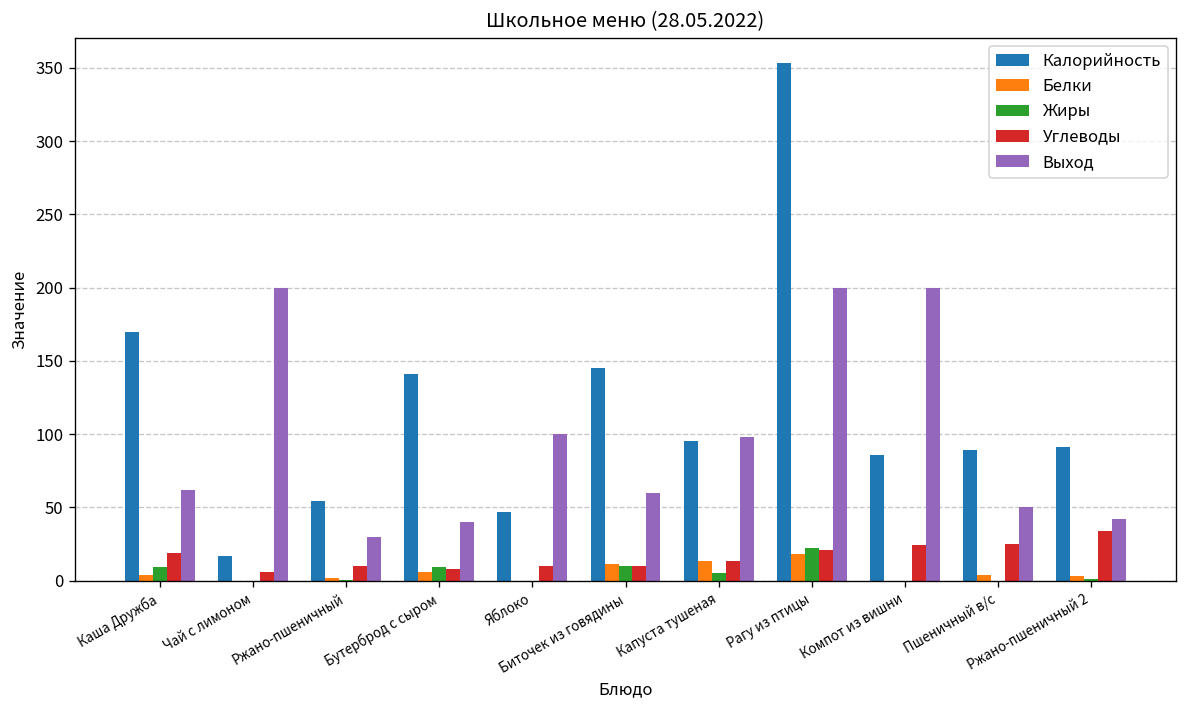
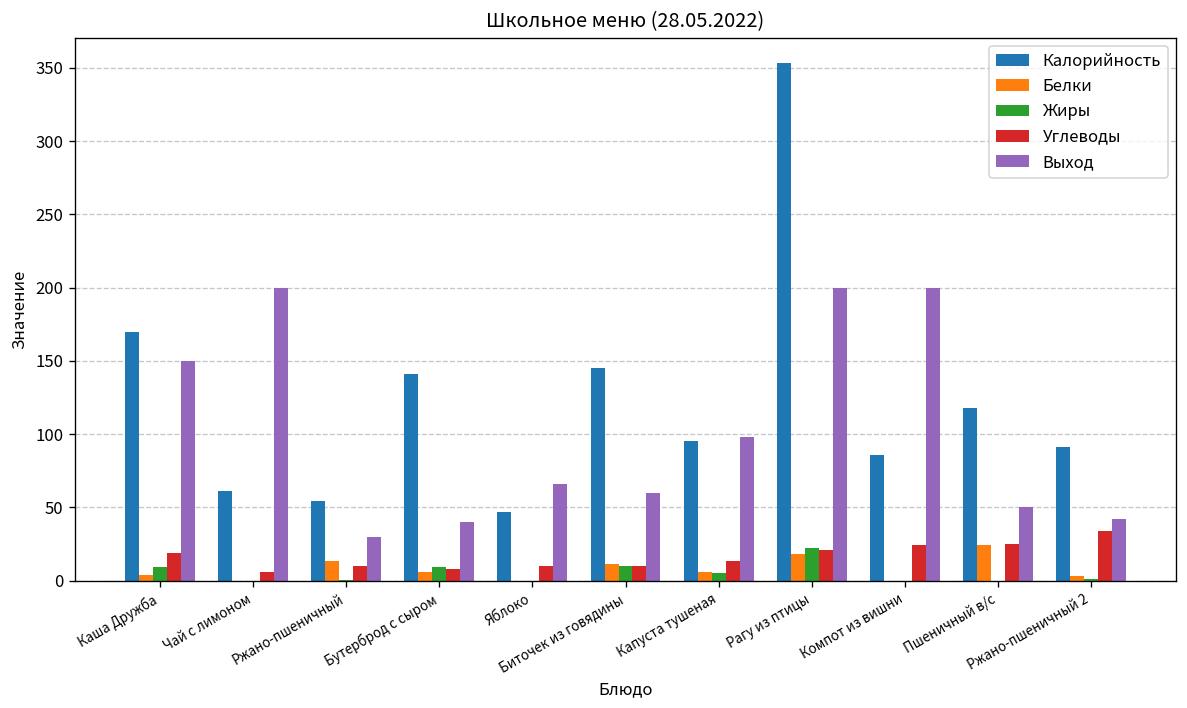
Выход, Каша Дружба: 62 -> 150
Калорийность, Чай с лимоном: 17 -> 61
Белки, Ржано-пшеничный: 2 -> 13
Выход, Яблоко: 100 -> 66
Белки, Капуста тушеная: 13 -> 6
Калорийность, Пшеничный в/с: 89 -> 118
Белки, Пшеничный в/с: 4 -> 24
